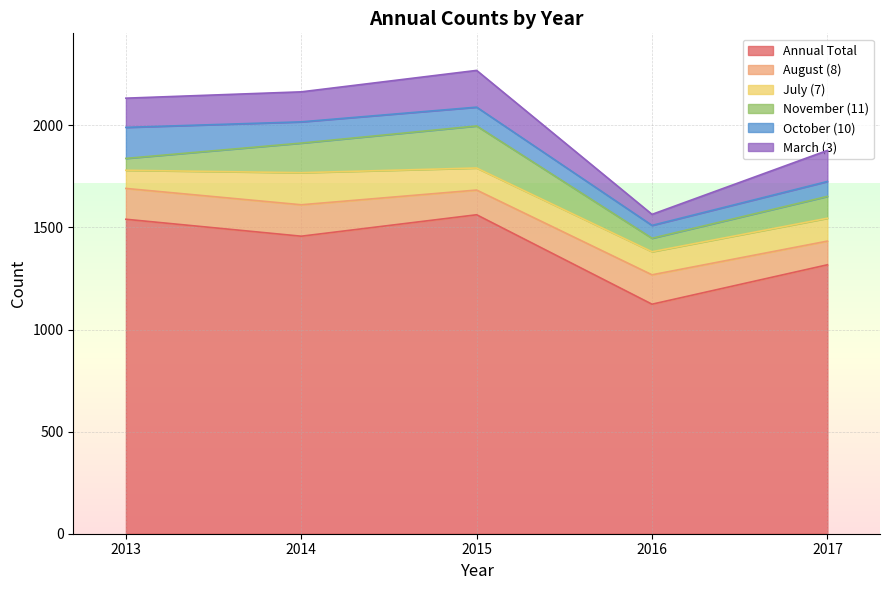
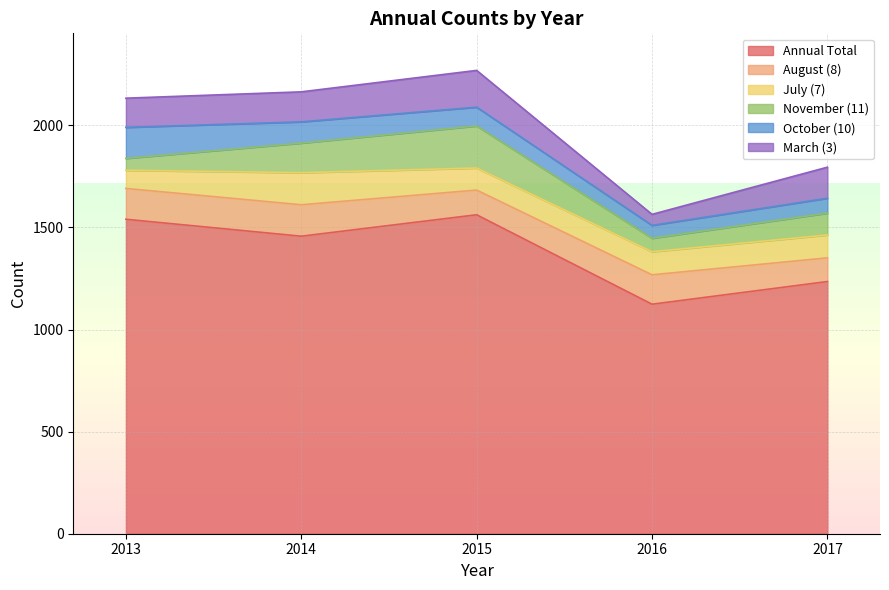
Annual Total, 2017: 1320 -> 1240
